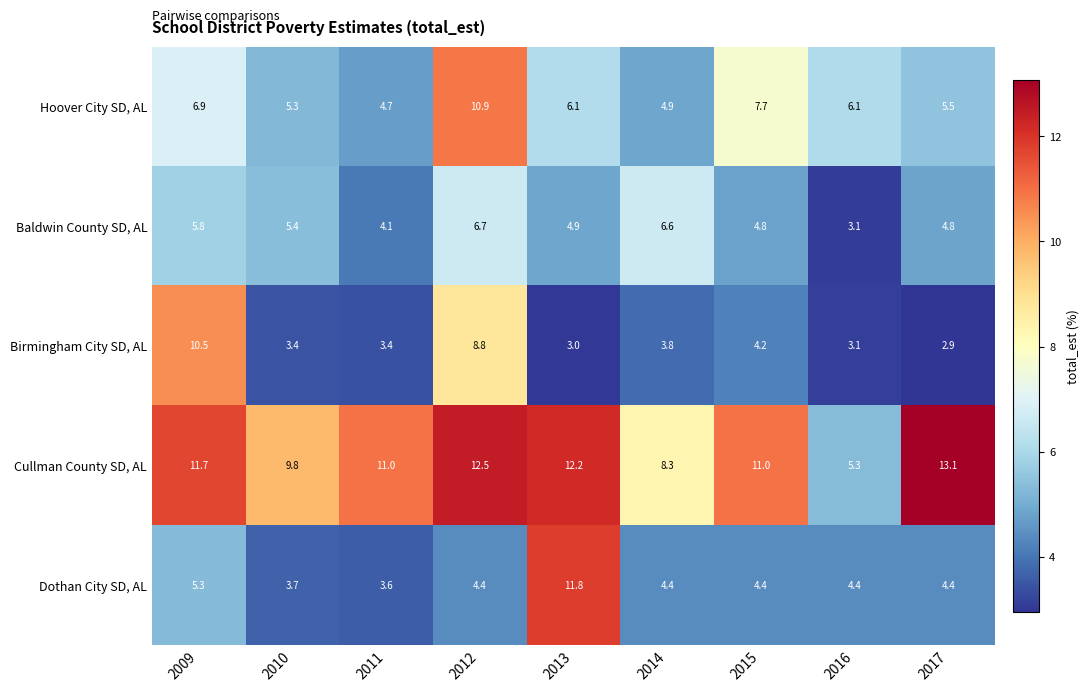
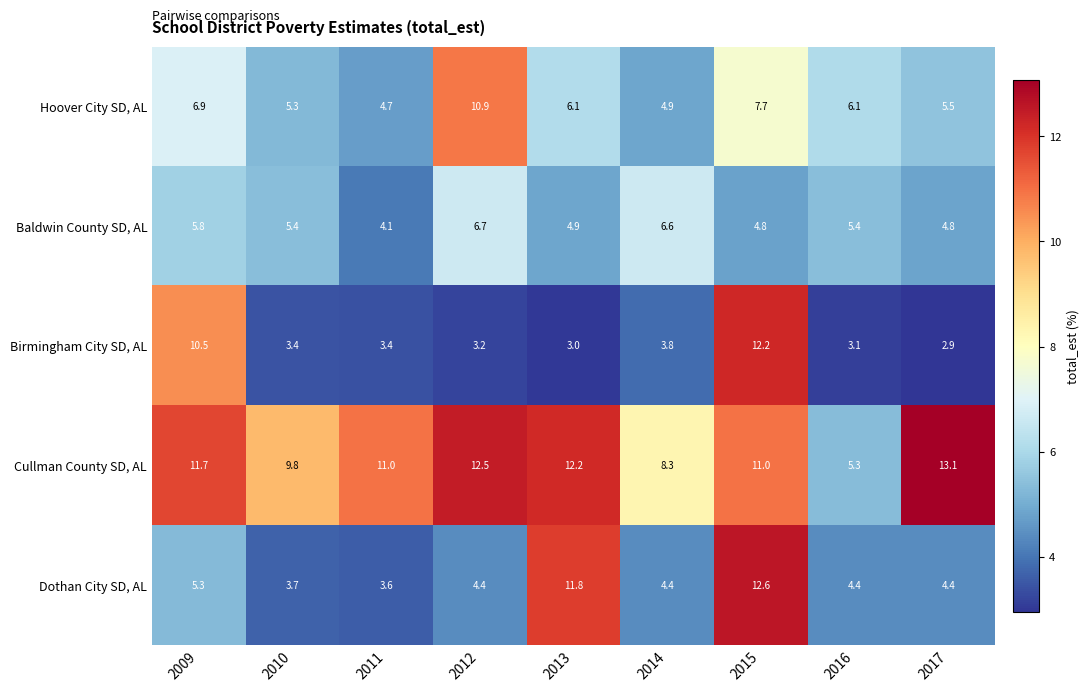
Baldwin County SD, AL, 2016: 3.1 -> 5.4
Birmingham City SD, AL, 2012: 8.8 -> 3.2
Birmingham City SD, AL, 2015: 4.2 -> 12.2
Dothan City SD, AL, 2015: 4.4 -> 12.6
